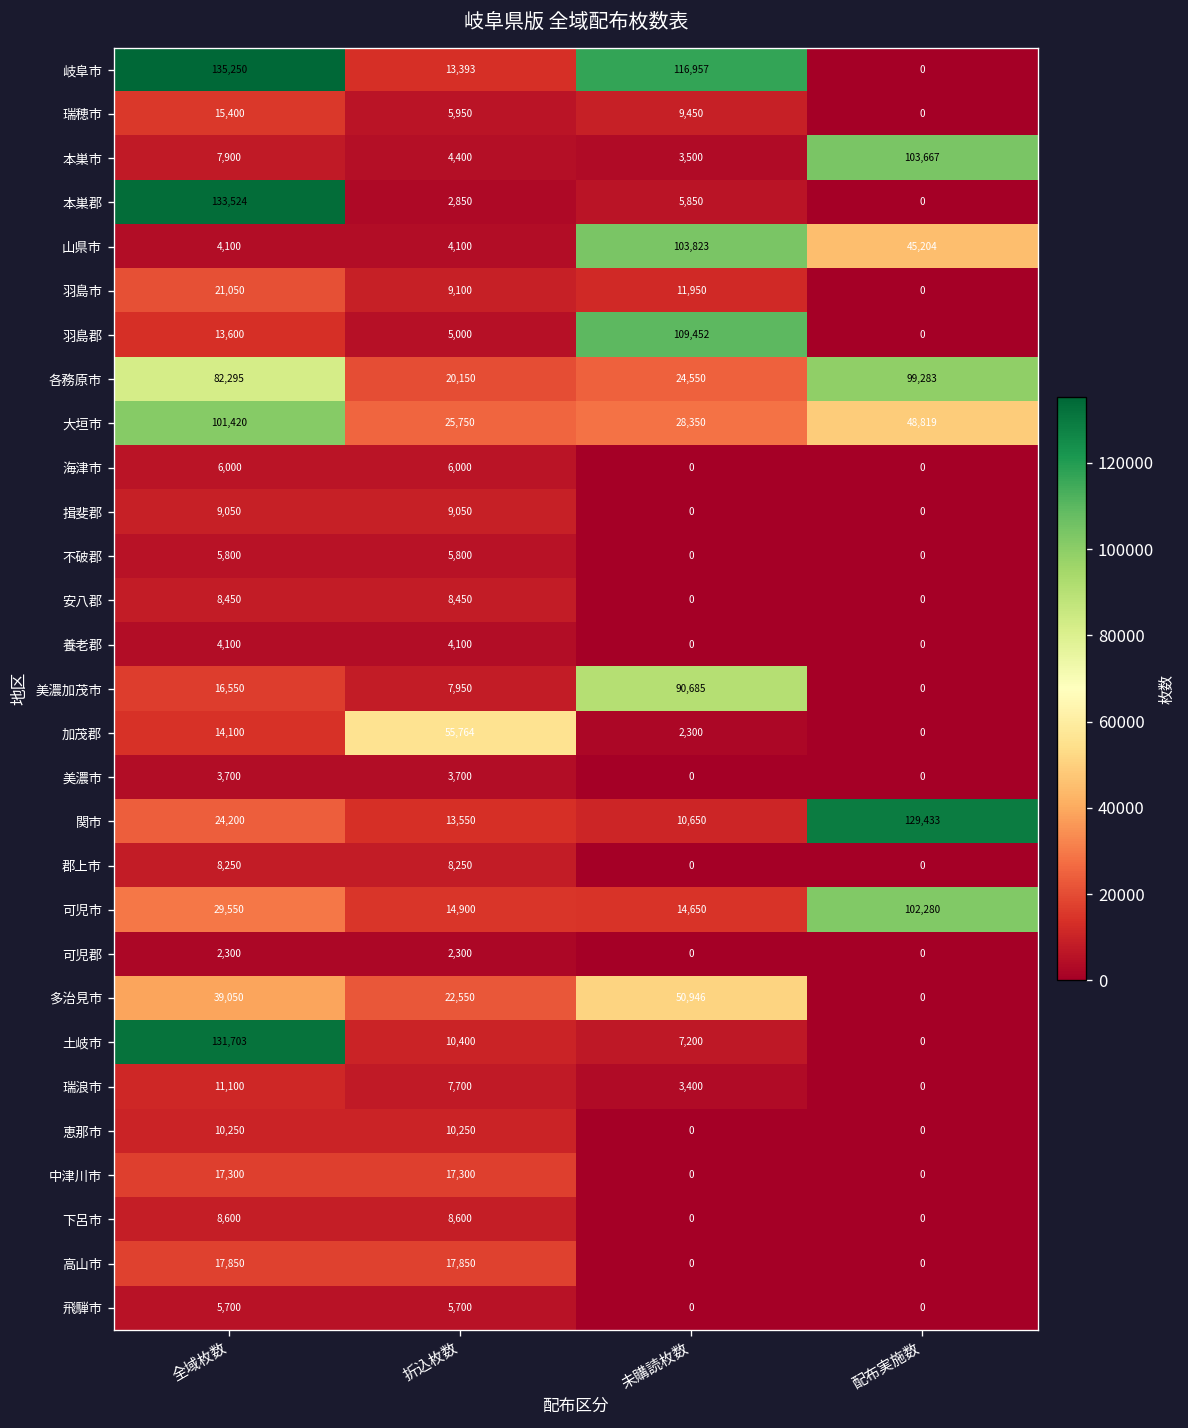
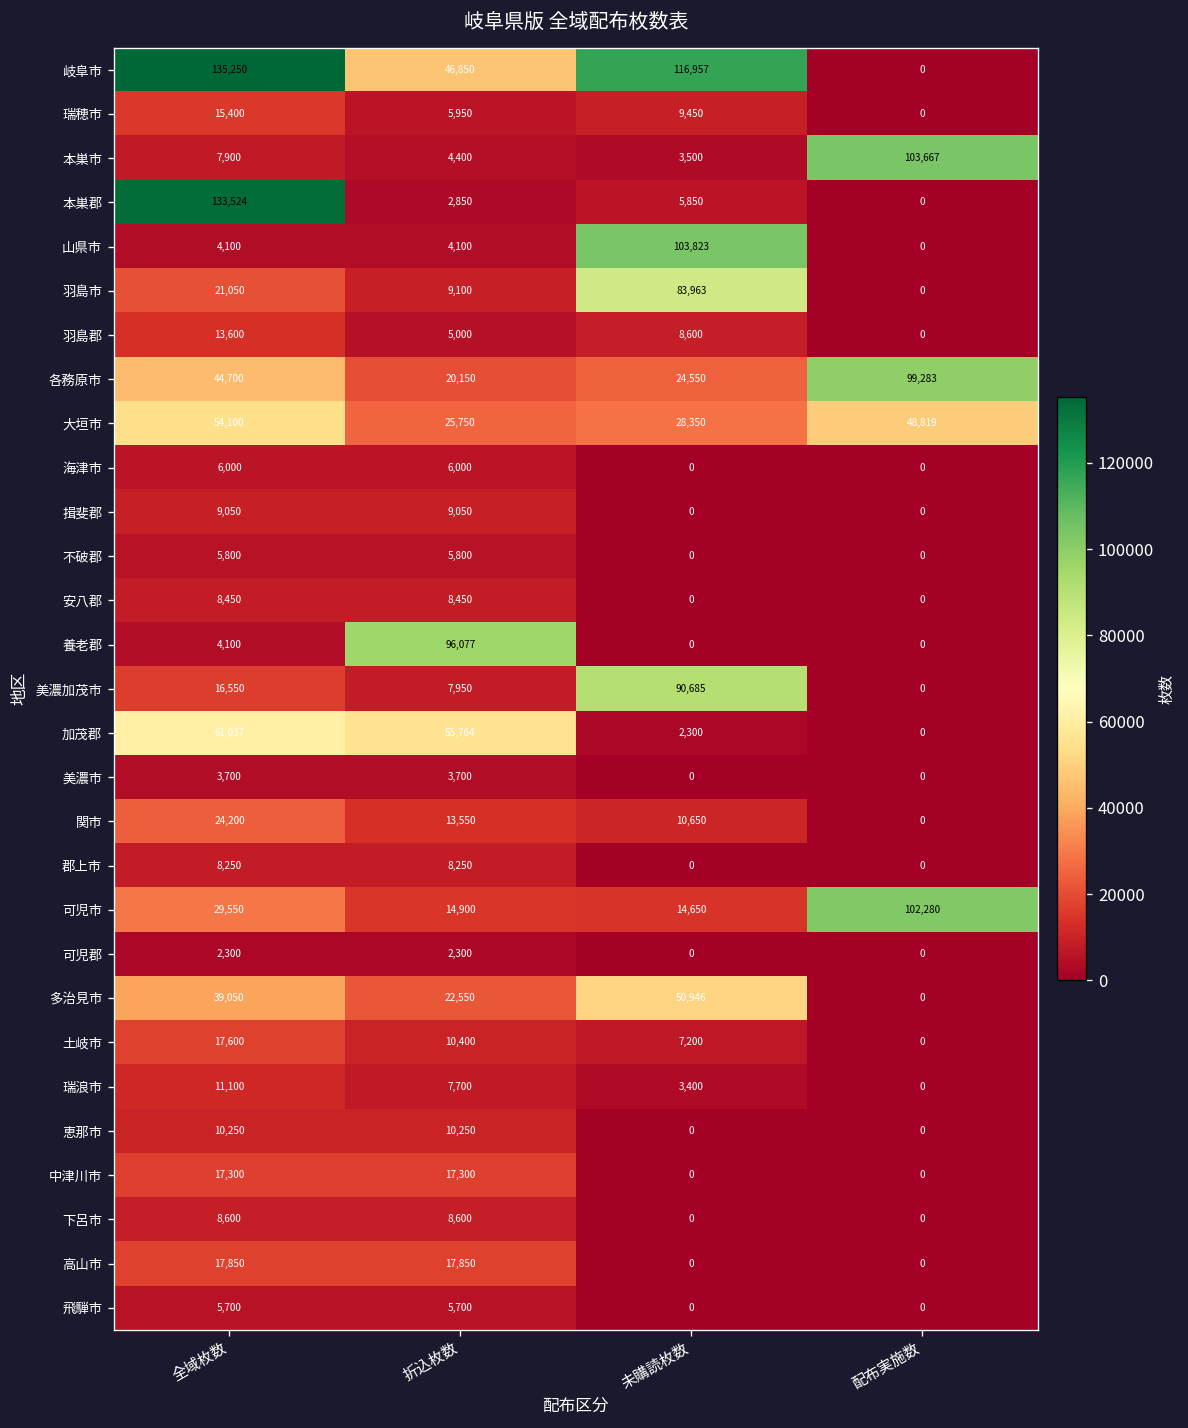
岐阜市, 折込枚数: 13,393 -> 46,850
山県市, 配布実施数: 45,204 -> 0
羽島市, 未購読枚数: 11,950 -> 83,963
羽島郡, 未購読枚数: 109,452 -> 8,600
各務原市, 全域枚数: 82,295 -> 44,700
大垣市, 全域枚数: 101,420 -> 54,100
養老郡, 折込枚数: 4,100 -> 96,077
加茂郡, 全域枚数: 14,100 -> 61,037
関市, 配布実施数: 129,433 -> 0
土岐市, 全域枚数: 131,703 -> 17,600
